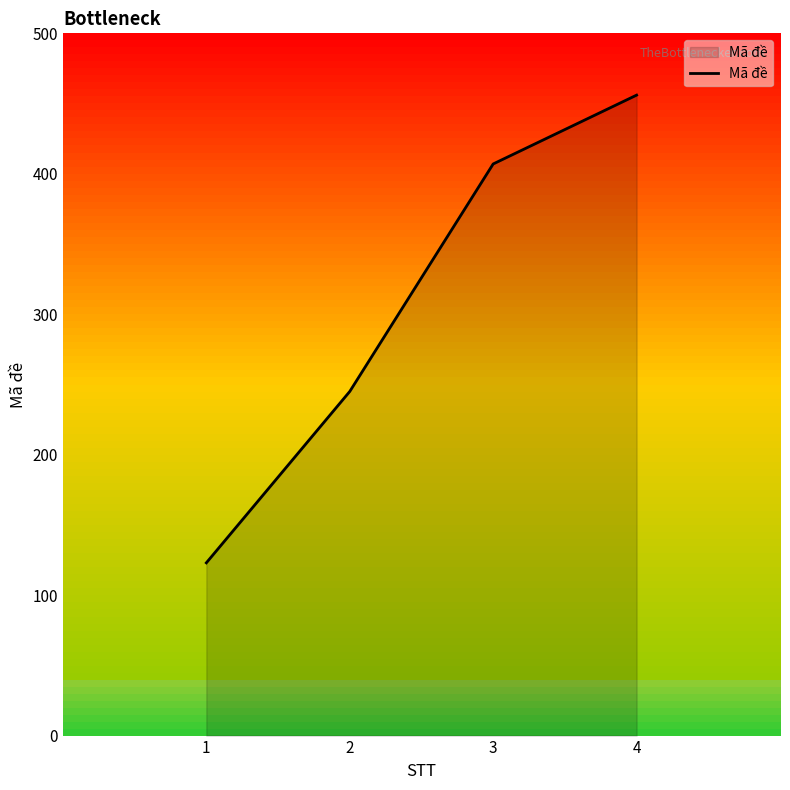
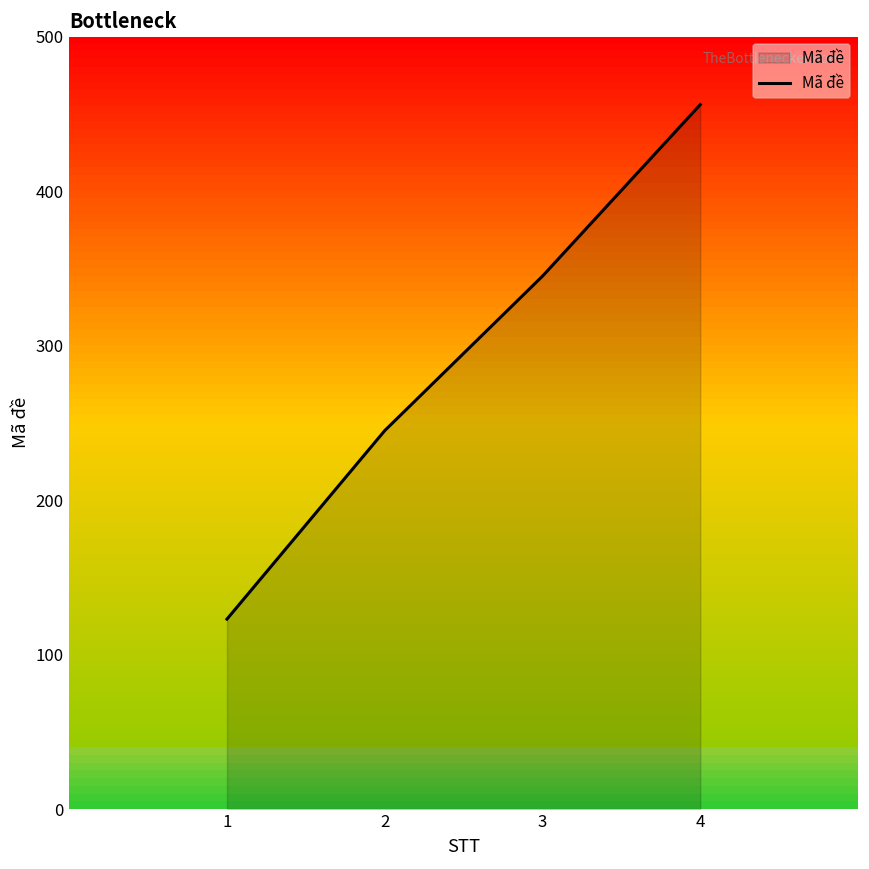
3: 407 -> 345
